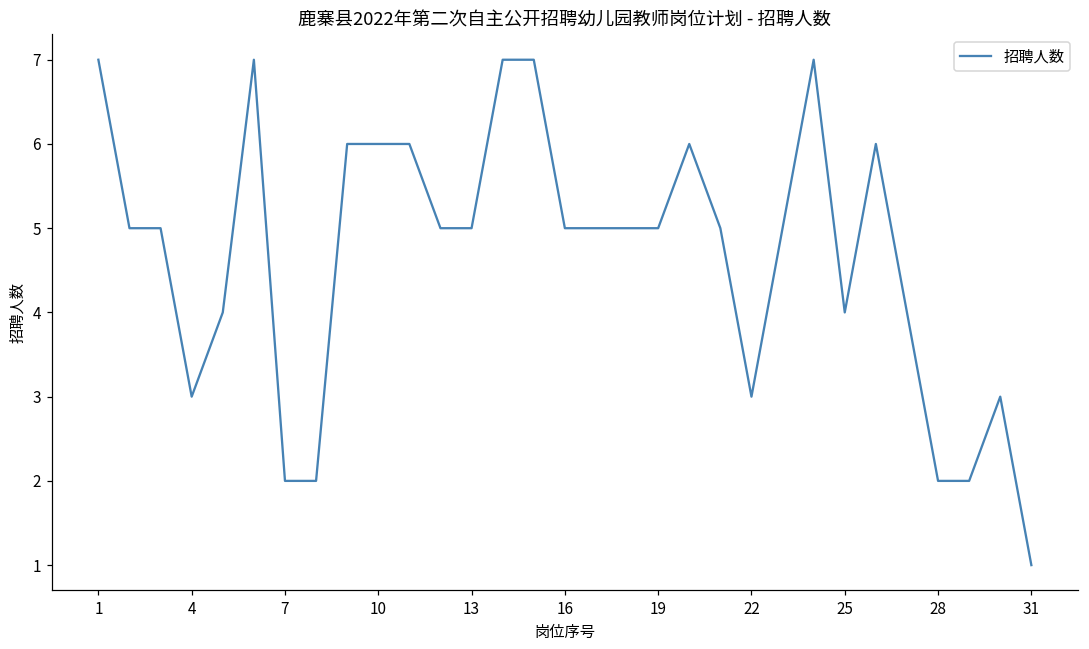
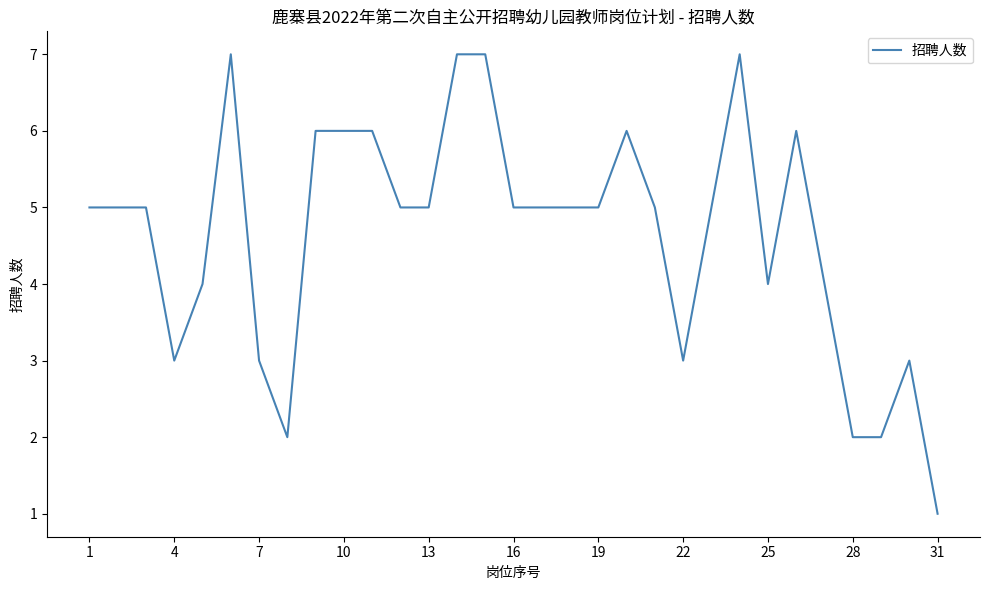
1: 7 -> 5
7: 2 -> 3
